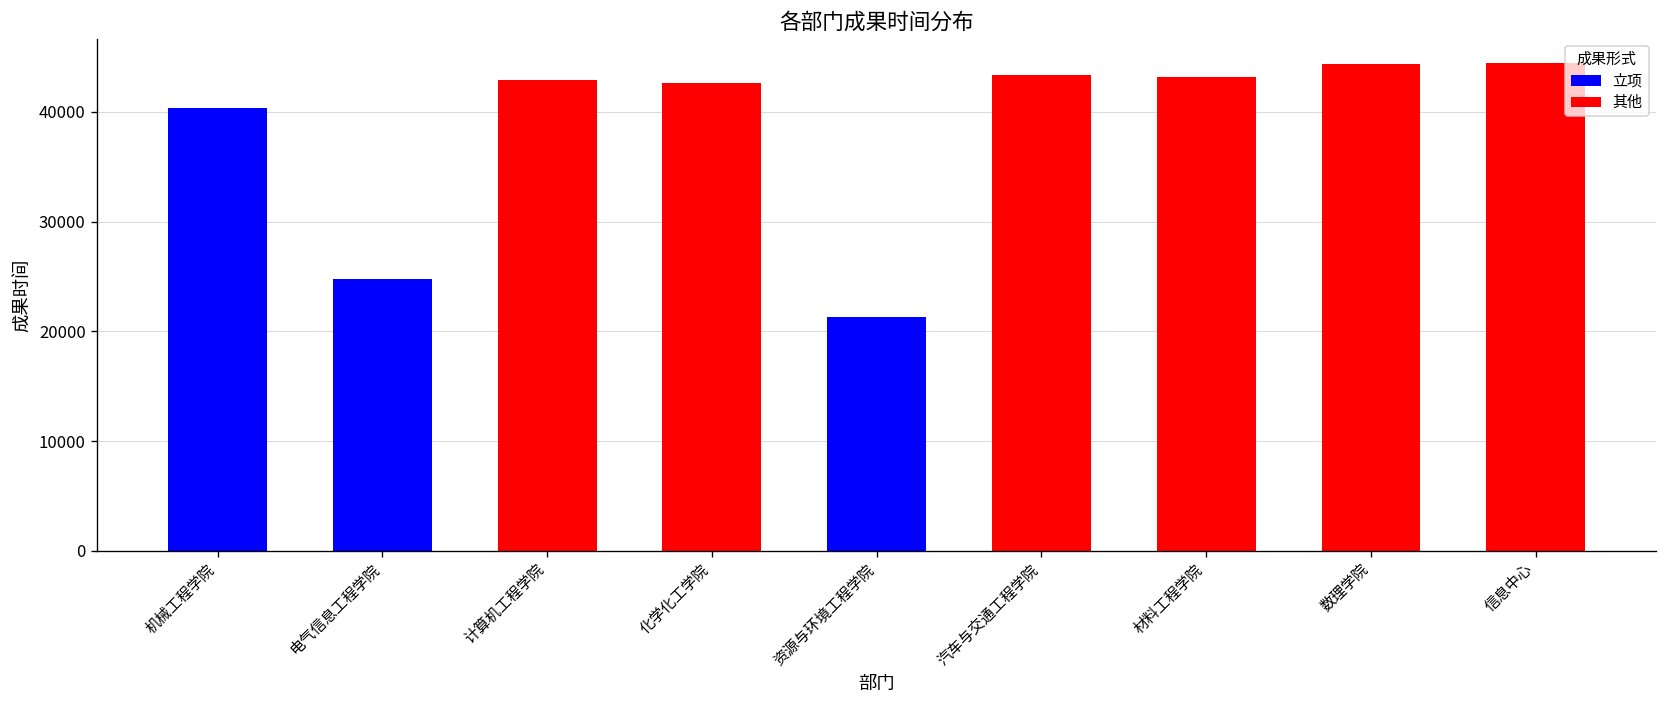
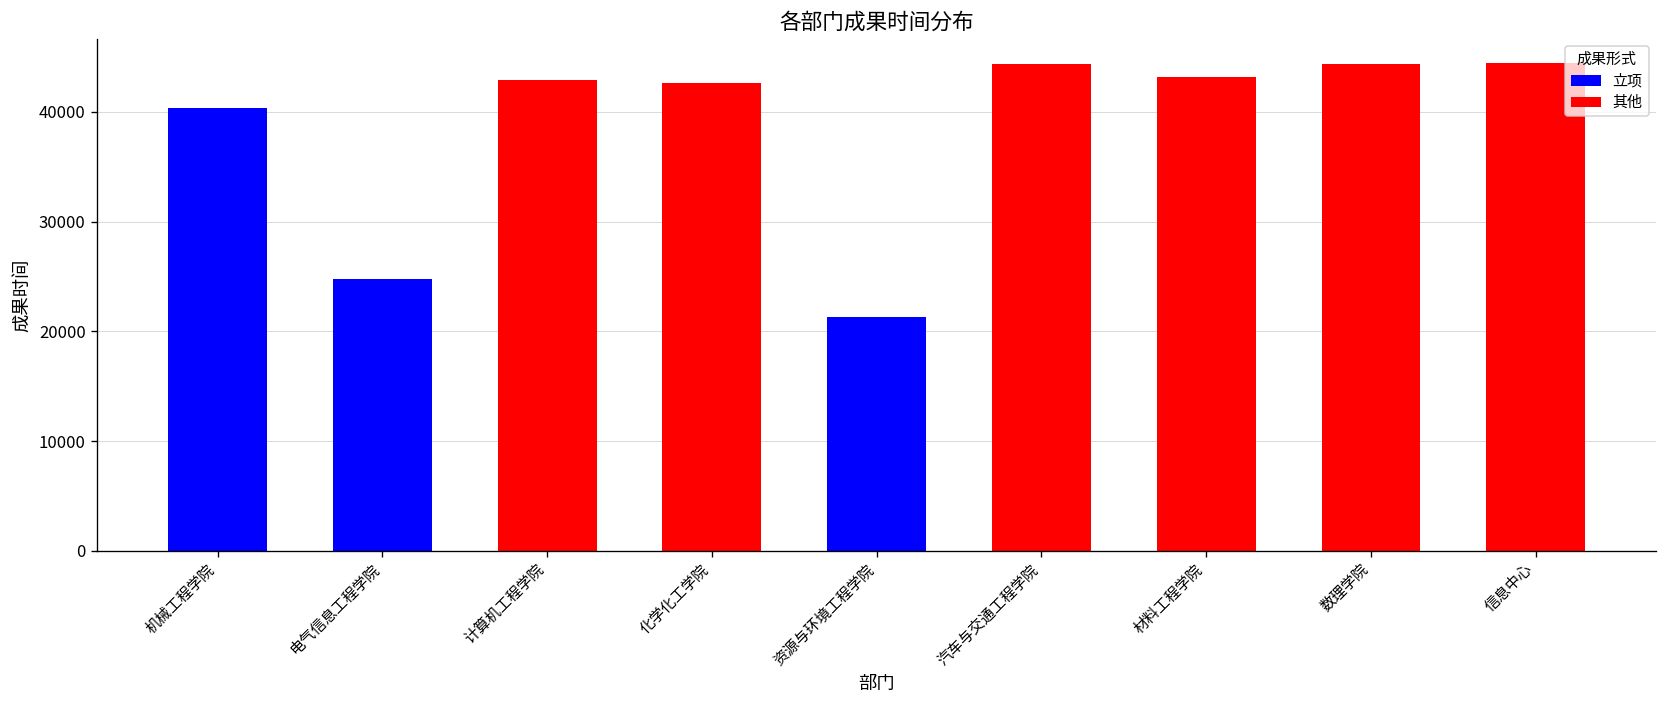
其他, 汽车与交通工程学院: 43000 -> 44000
